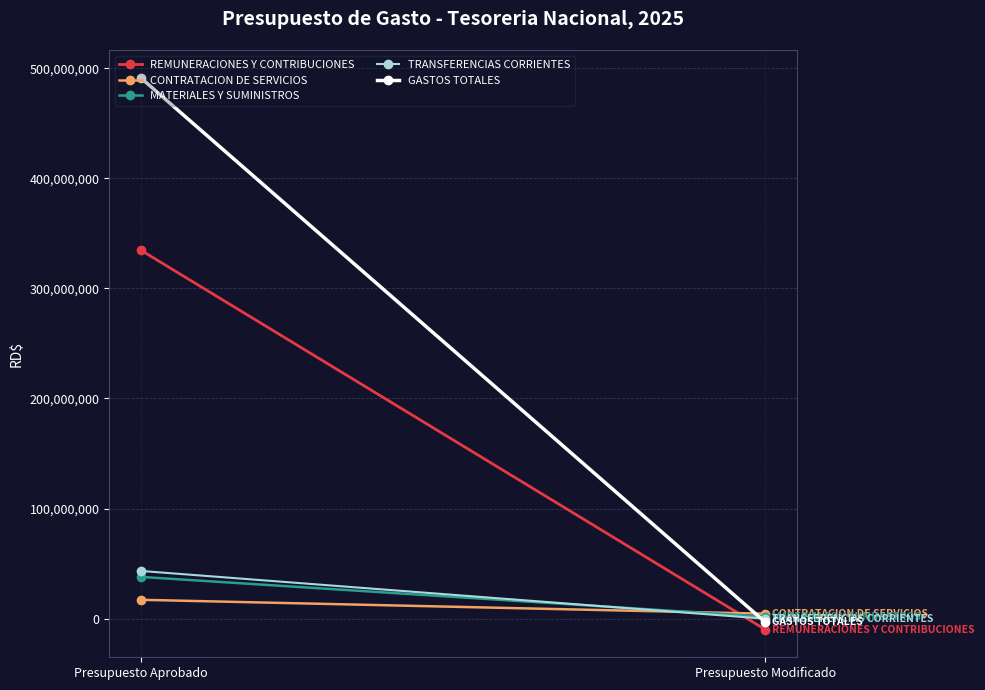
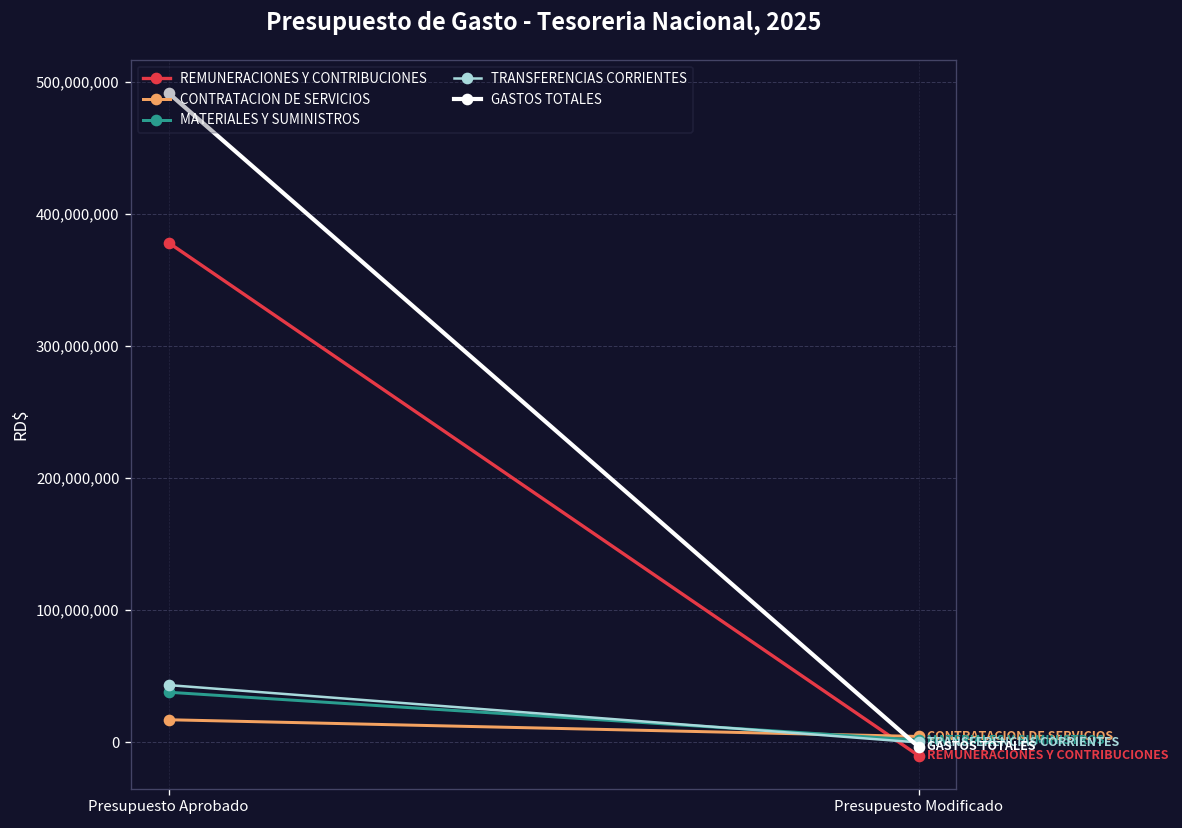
REMUNERACIONES Y CONTRIBUCIONES, Presupuesto Aprobado: 335,000,000 -> 378,000,000
